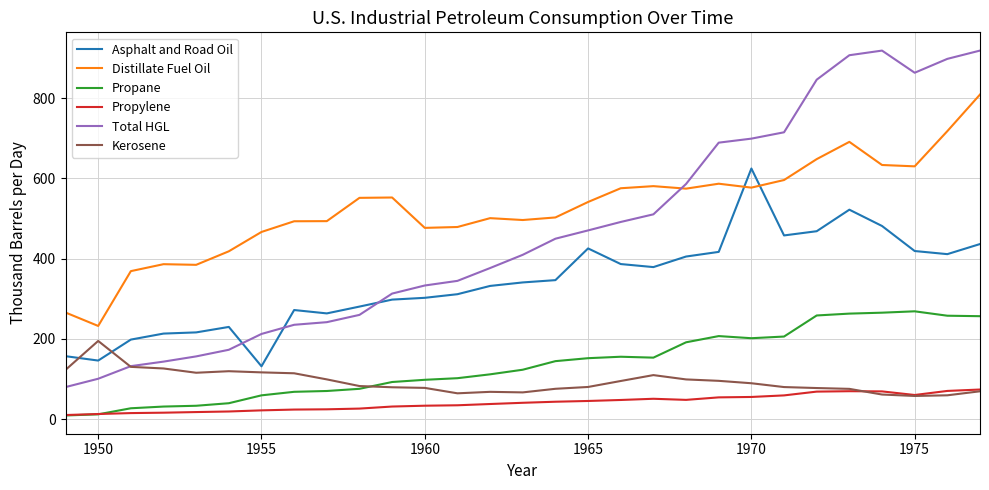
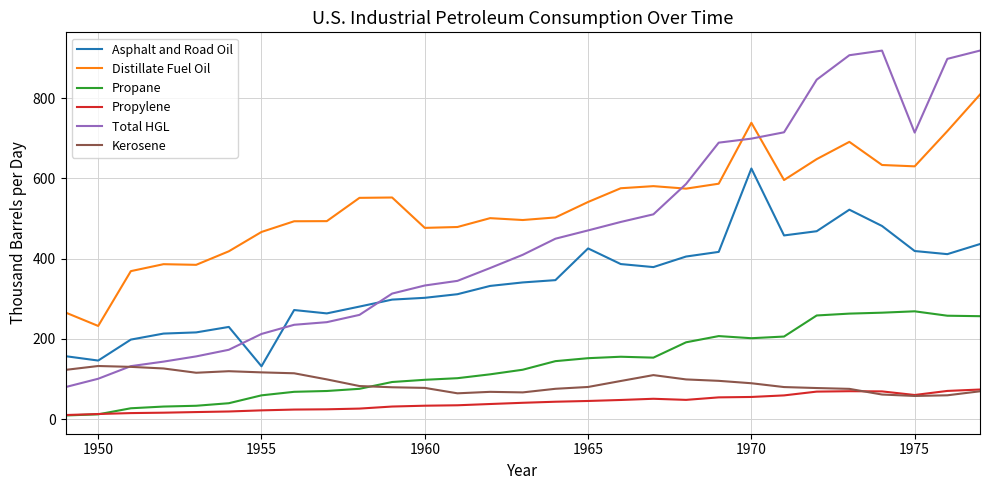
Kerosene, 1950: 190 -> 130
Distillate Fuel Oil, 1970: 580 -> 740
Total HGL, 1975: 860 -> 710
